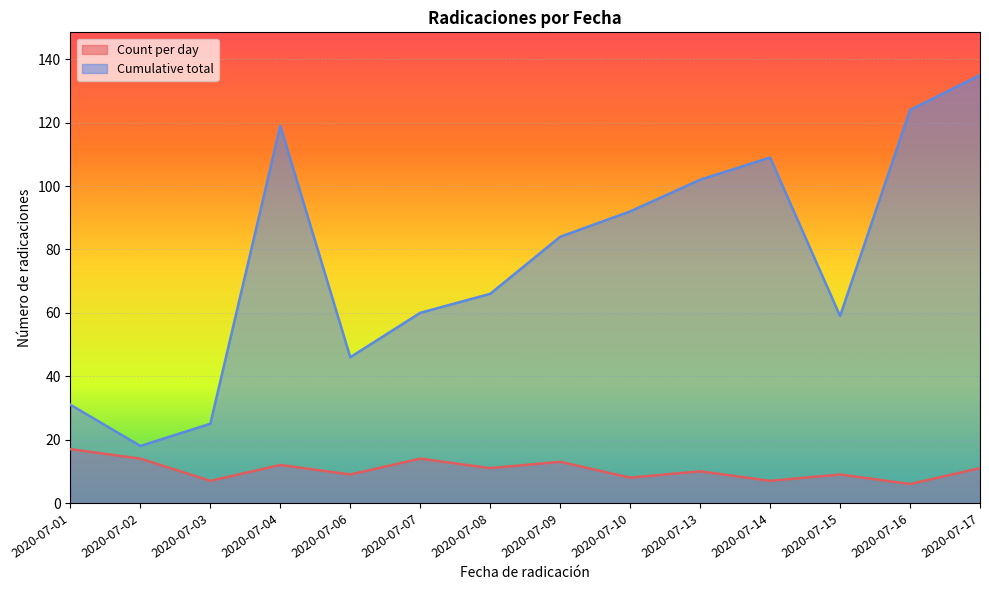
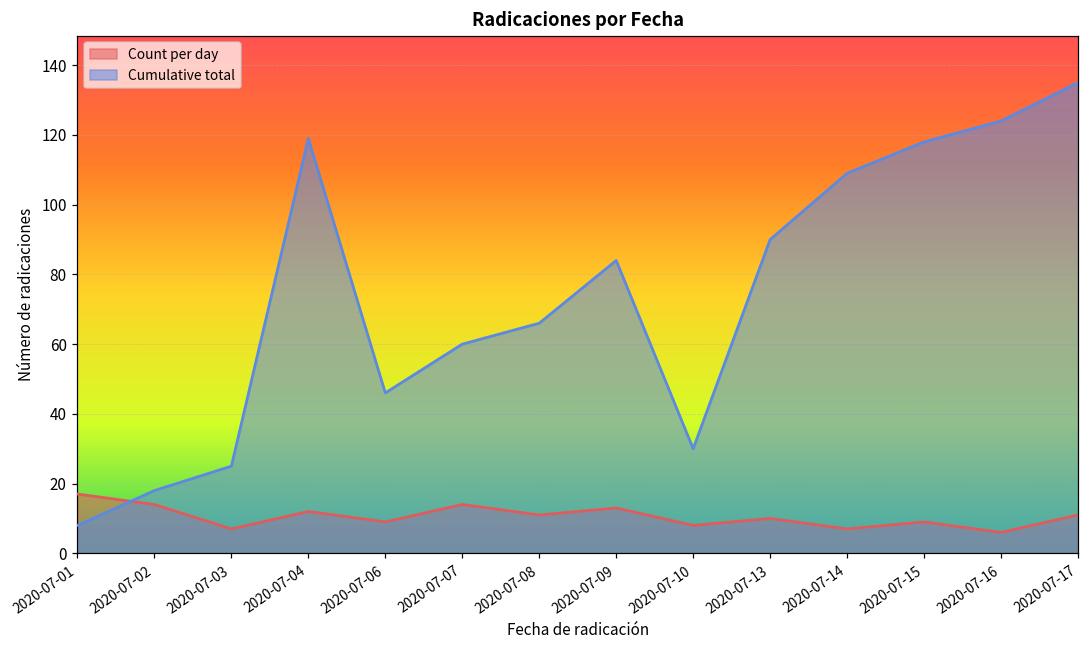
Cumulative total, 2020-07-01: 31 -> 8
Cumulative total, 2020-07-10: 92 -> 30
Cumulative total, 2020-07-13: 102 -> 90
Cumulative total, 2020-07-15: 59 -> 118
